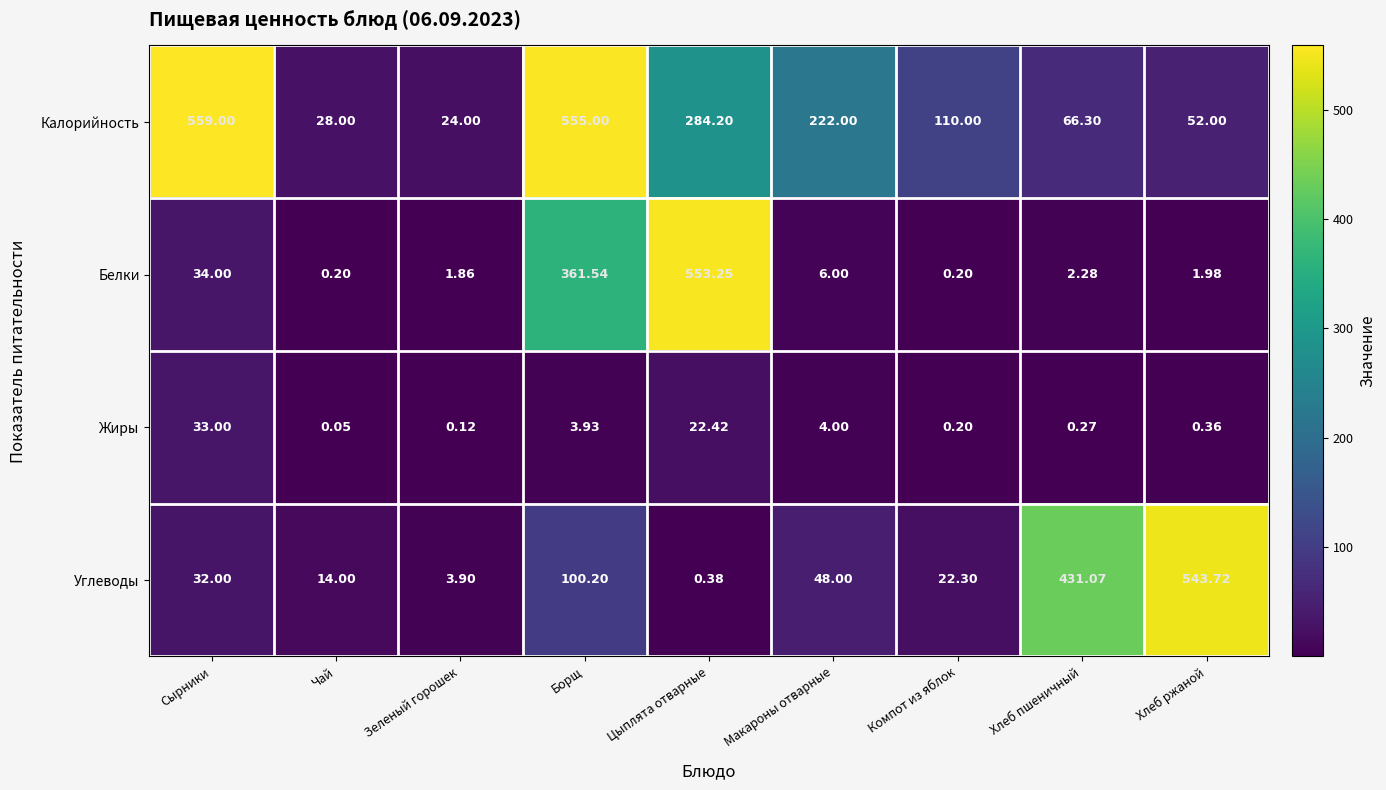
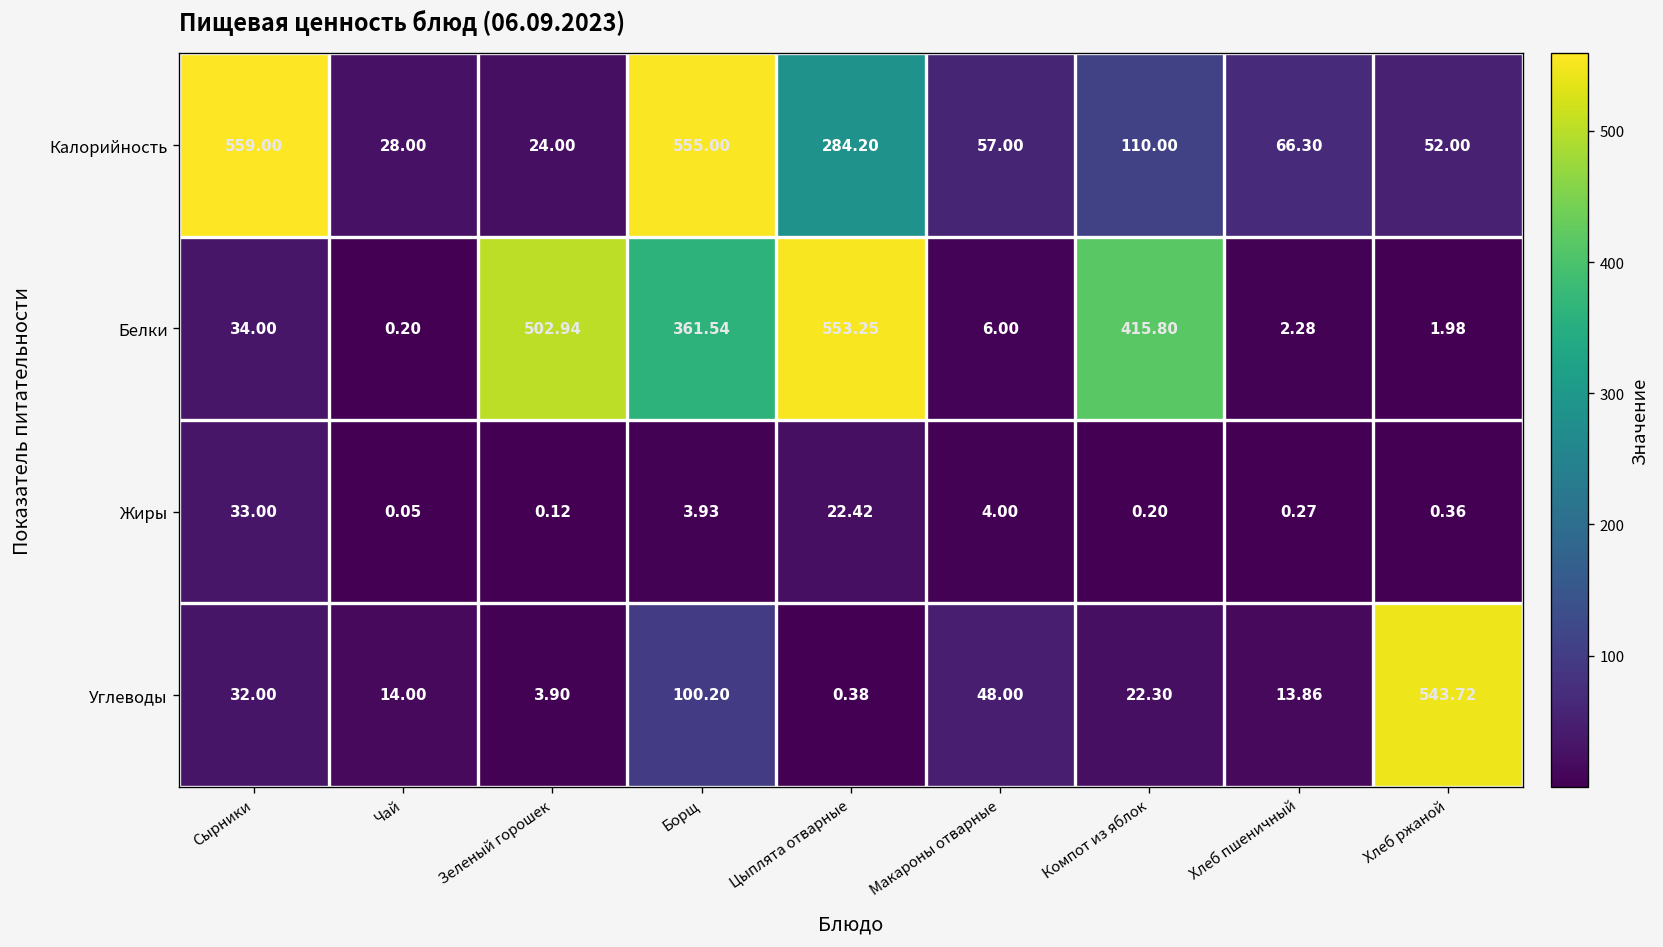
Калорийность, Макароны отварные: 222.00 -> 57.00
Белки, Зеленый горошек: 1.86 -> 502.94
Белки, Компот из яблок: 0.20 -> 415.80
Углеводы, Хлеб пшеничный: 431.07 -> 13.86
